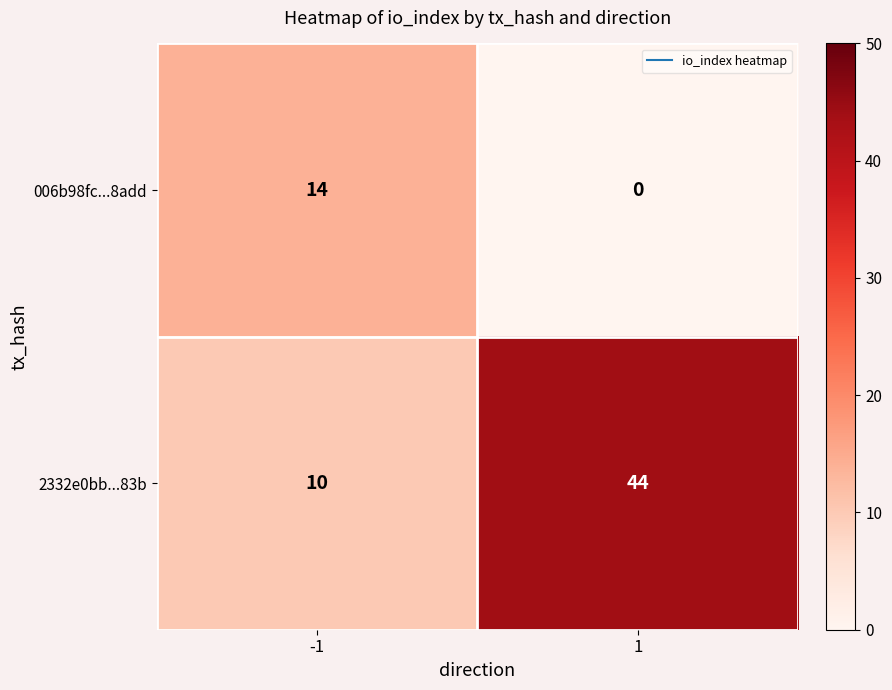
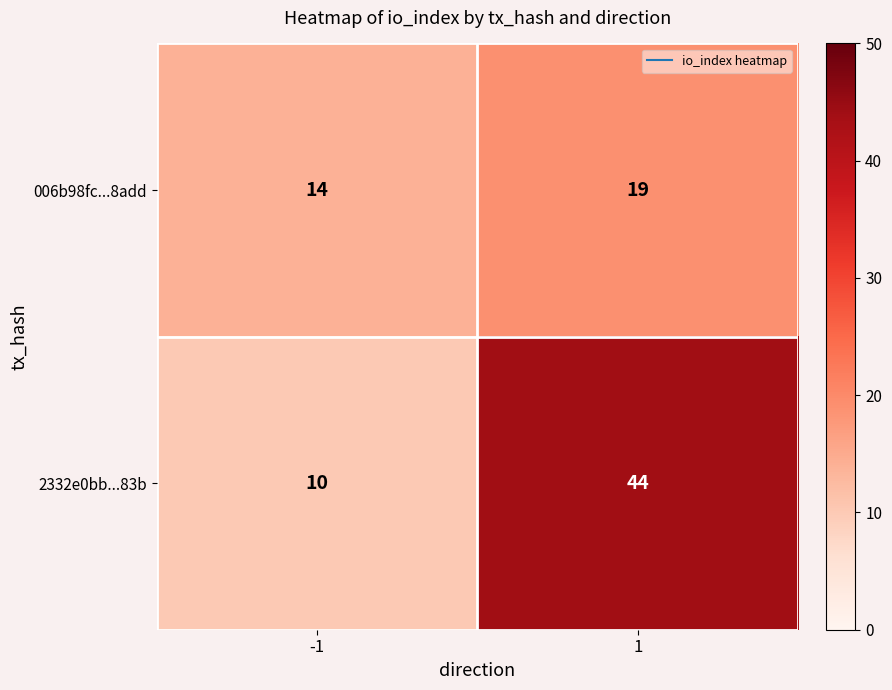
006b98fc...8add, 1: 0 -> 19
